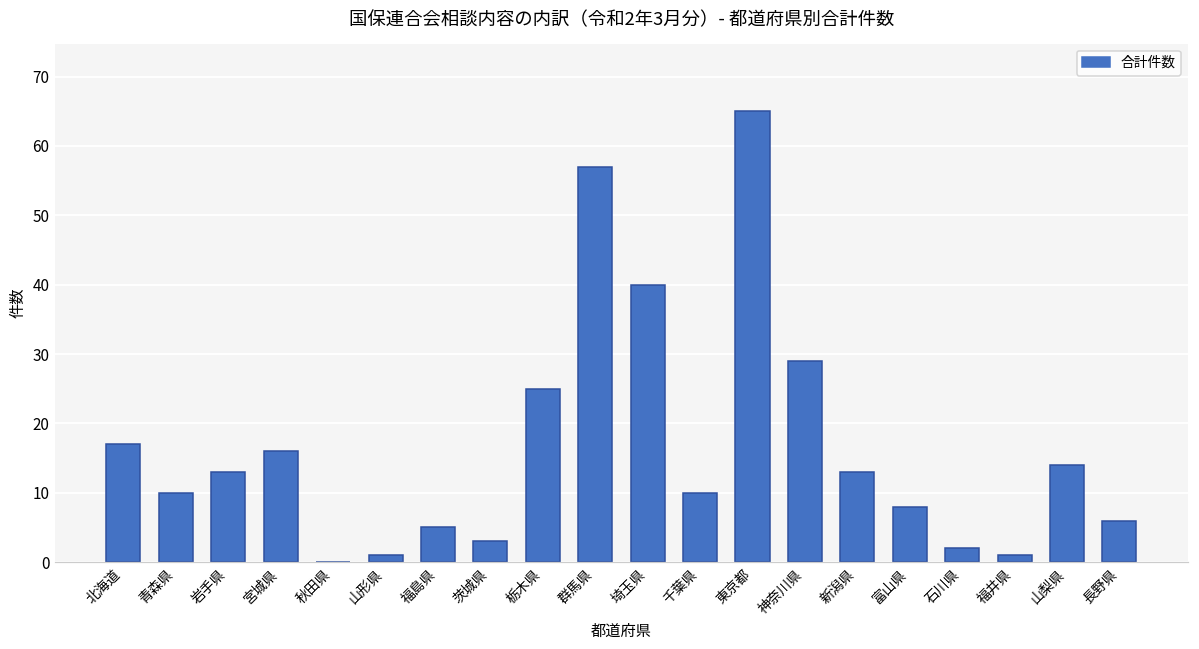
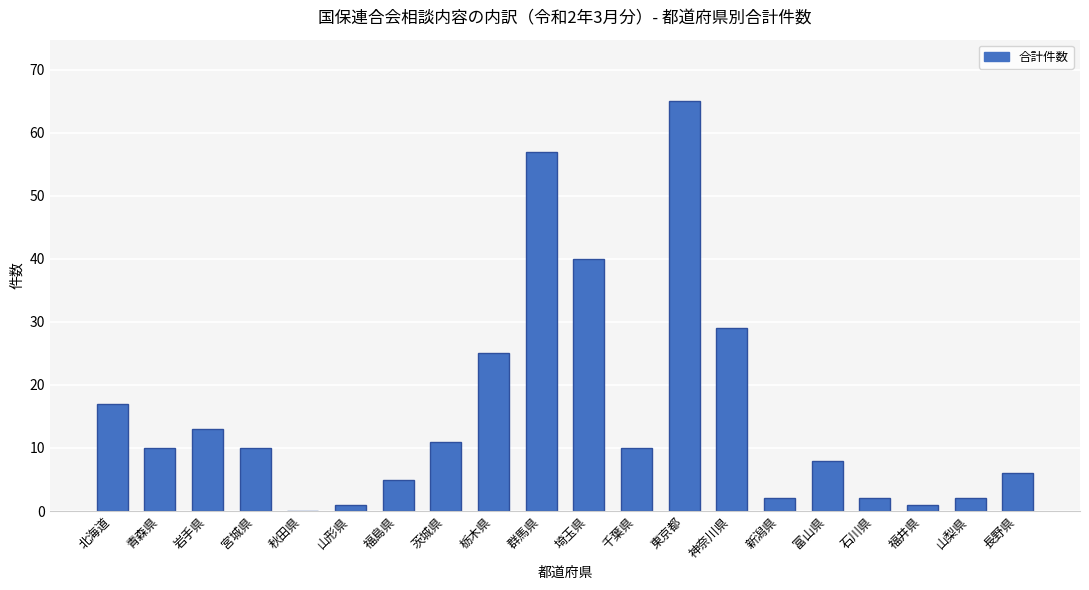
宮城県: 16 -> 10
茨城県: 3 -> 11
新潟県: 13 -> 2
山梨県: 14 -> 2
